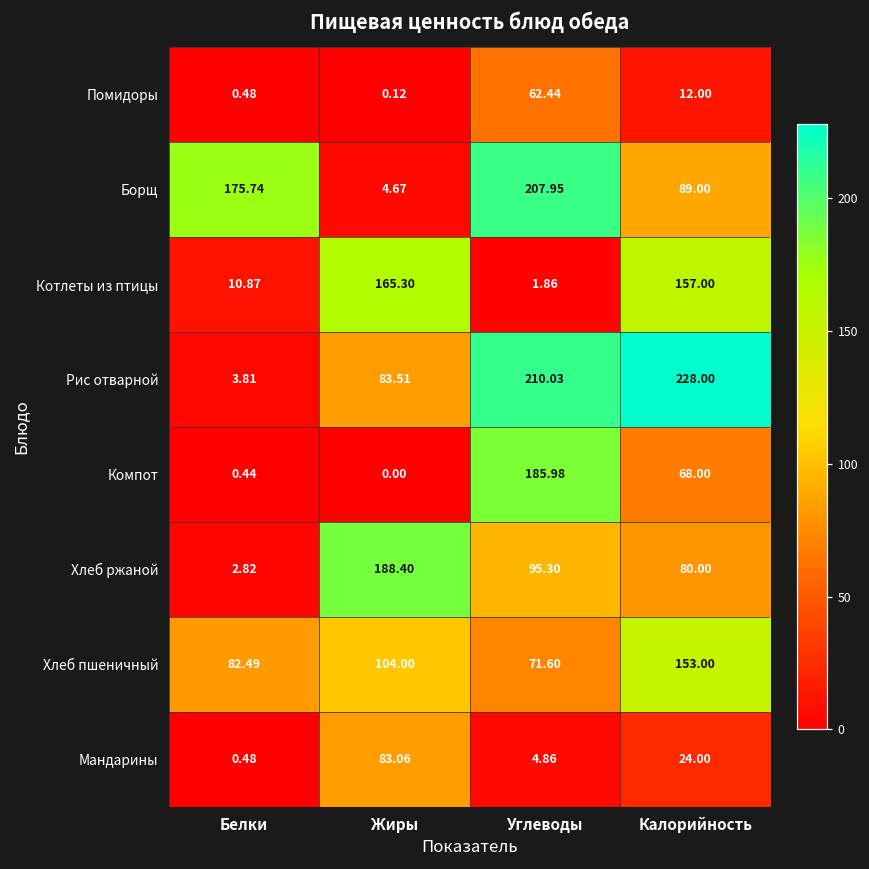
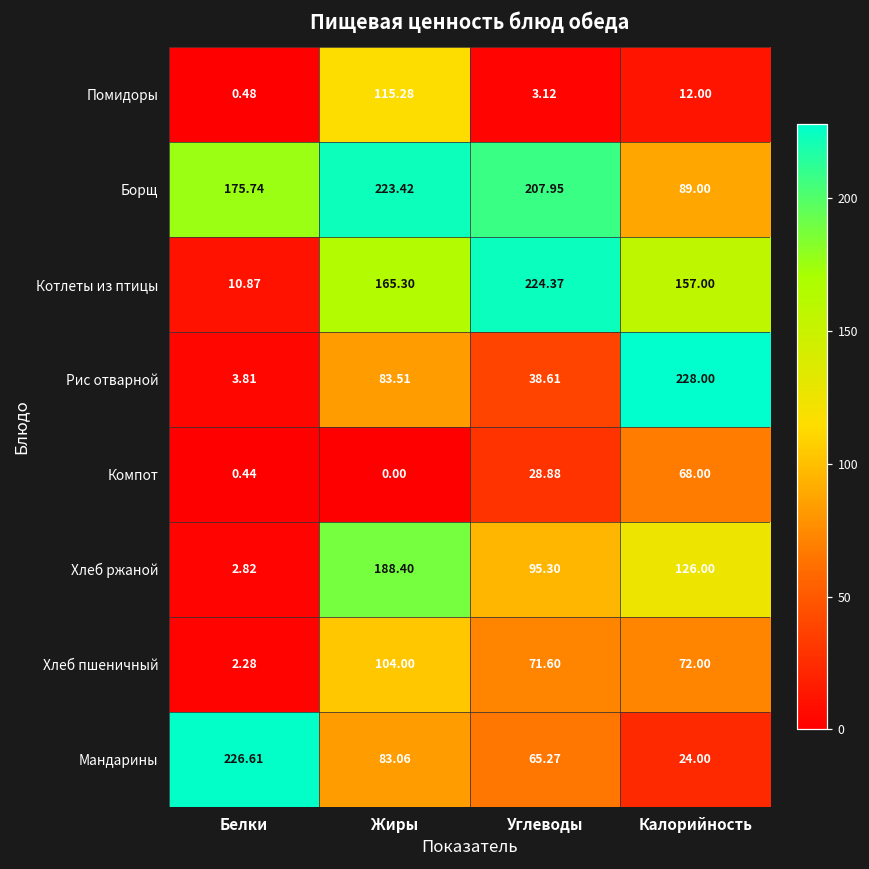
Помидоры, Жиры: 0.12 -> 115.28
Помидоры, Углеводы: 62.44 -> 3.12
Борщ, Жиры: 4.67 -> 223.42
Котлеты из птицы, Углеводы: 1.86 -> 224.37
Рис отварной, Углеводы: 210.03 -> 38.61
Компот, Углеводы: 185.98 -> 28.88
Хлеб ржаной, Калорийность: 80.00 -> 126.00
Хлеб пшеничный, Белки: 82.49 -> 2.28
Хлеб пшеничный, Калорийность: 153.00 -> 72.00
Мандарины, Белки: 0.48 -> 226.61
Мандарины, Углеводы: 4.86 -> 65.27
